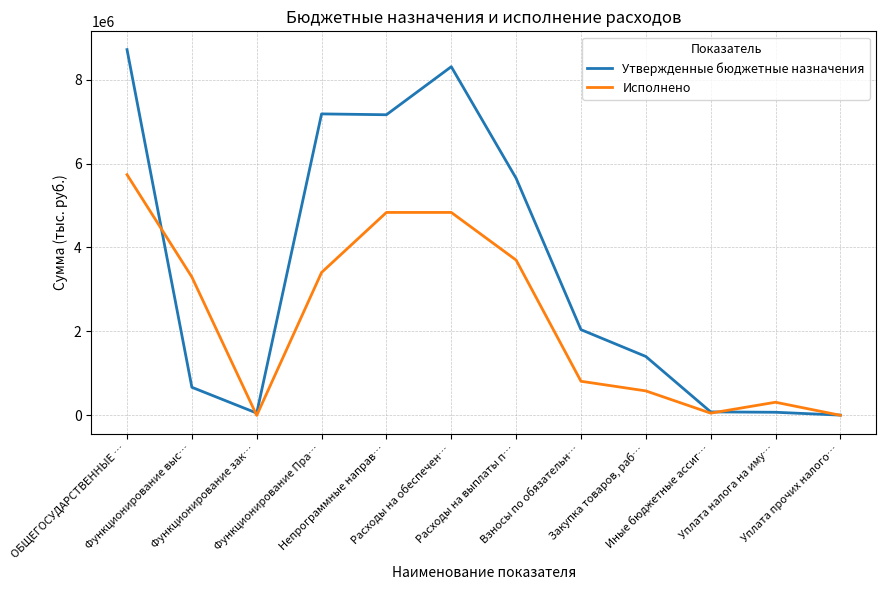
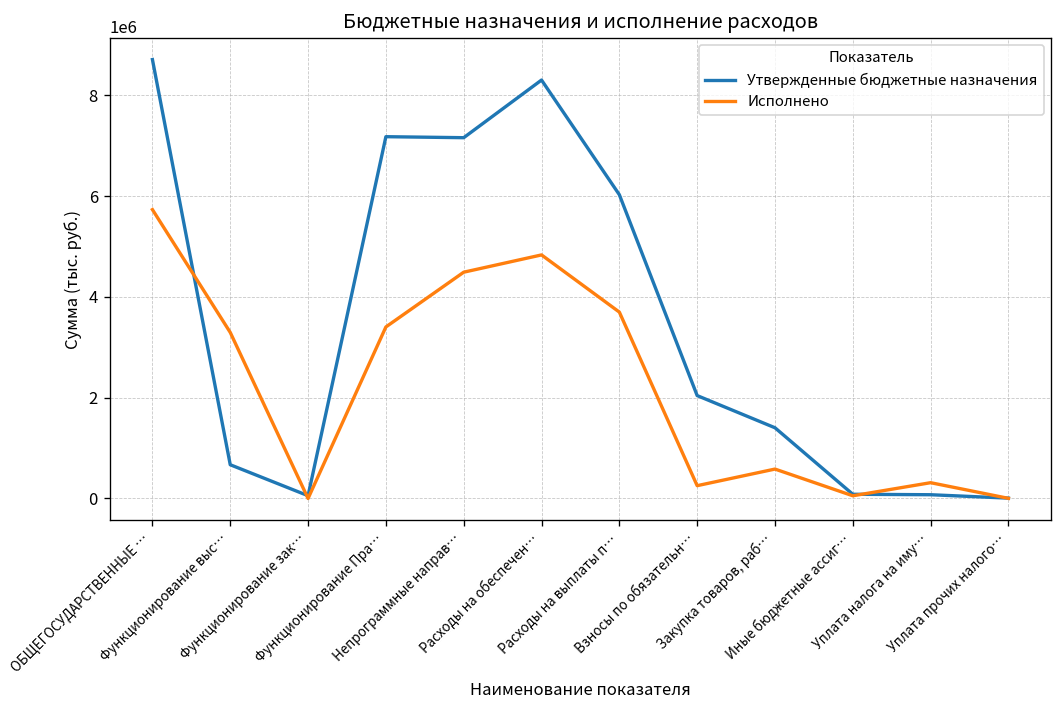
Исполнено, Непрограммные направ…: 4800000 -> 4500000
Утвержденные бюджетные назначения, Расходы на выплаты п…: 5600000 -> 6000000
Исполнено, Взносы по обязательн…: 800000 -> 300000
